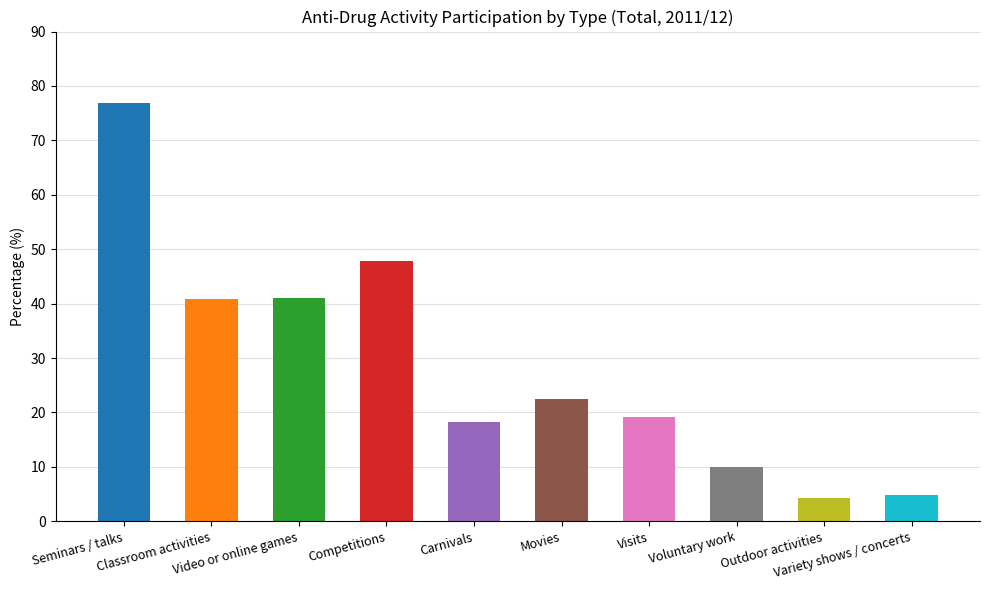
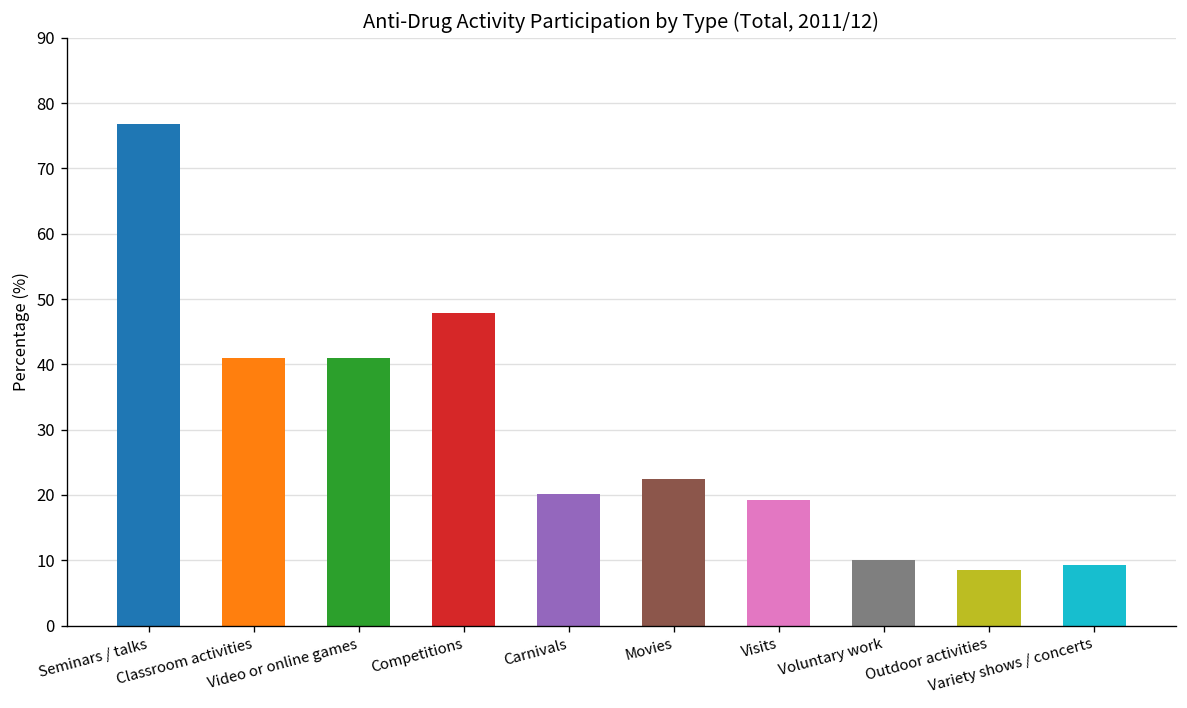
Carnivals: 18 -> 20
Outdoor activities: 4 -> 9
Variety shows / concerts: 5 -> 9
